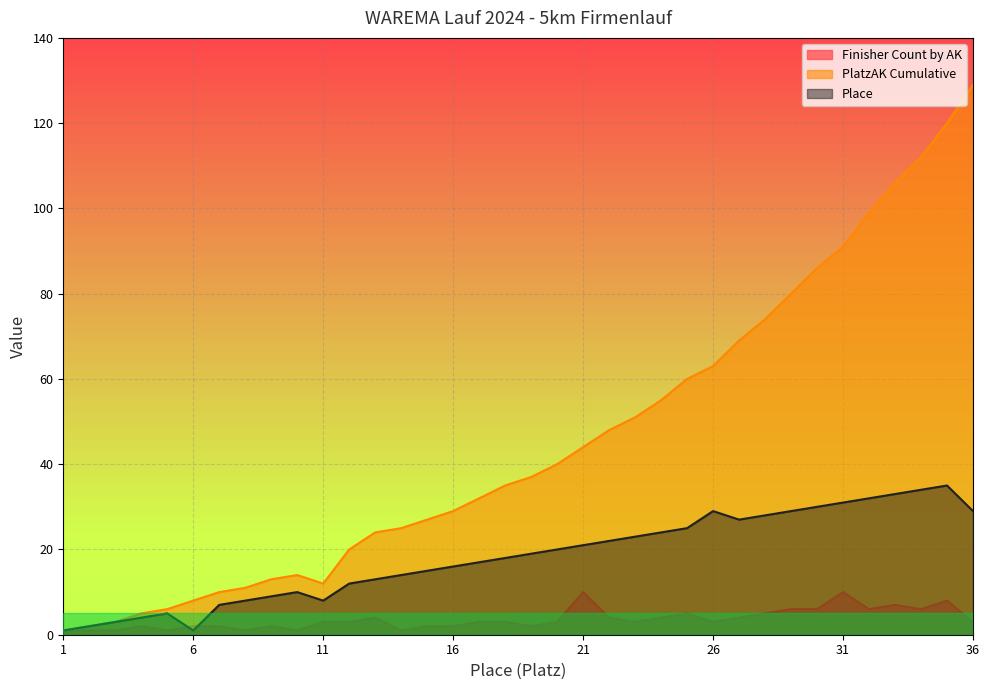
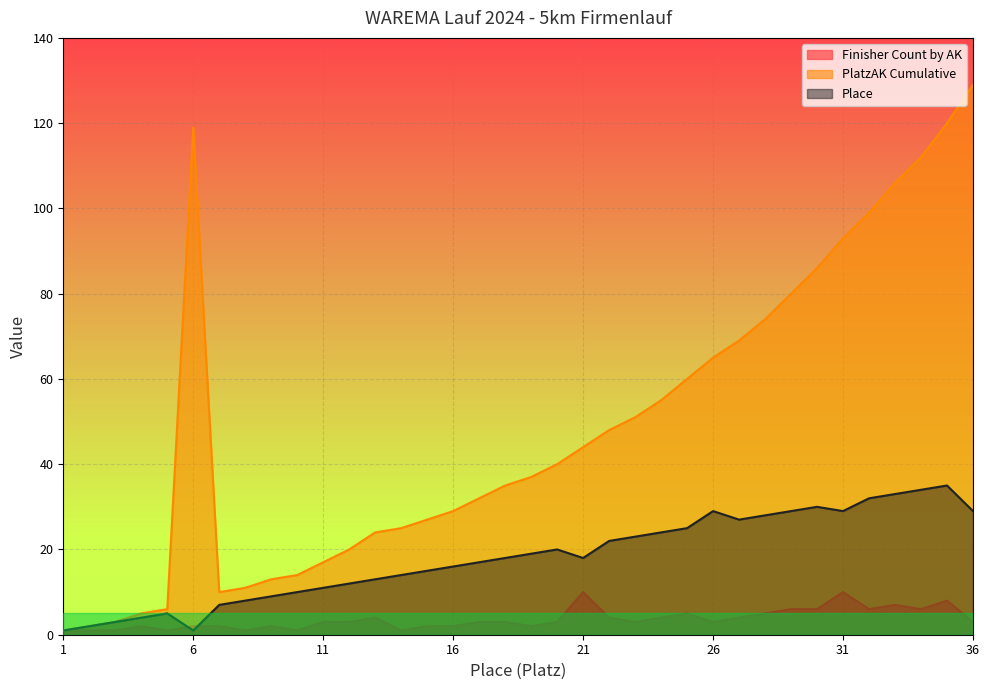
PlatzAK Cumulative, 6: 8 -> 119
PlatzAK Cumulative, 11: 12 -> 17
Place, 11: 8 -> 11
Place, 21: 21 -> 18
PlatzAK Cumulative, 26: 63 -> 65
PlatzAK Cumulative, 31: 91 -> 93
Place, 31: 31 -> 29
